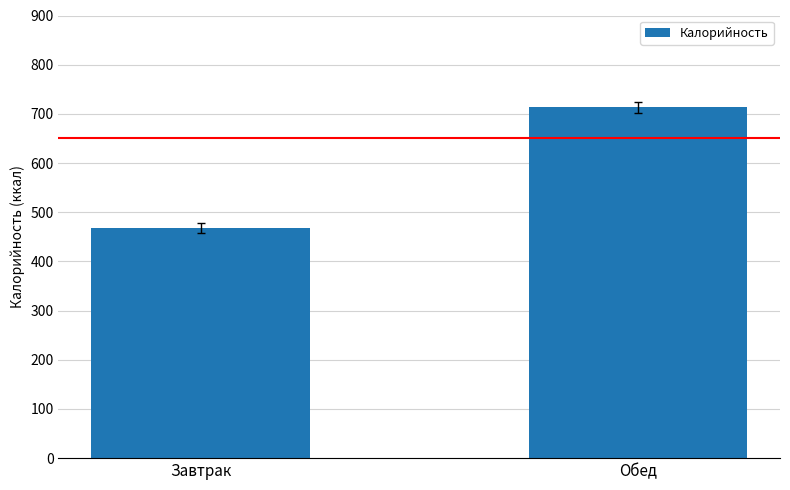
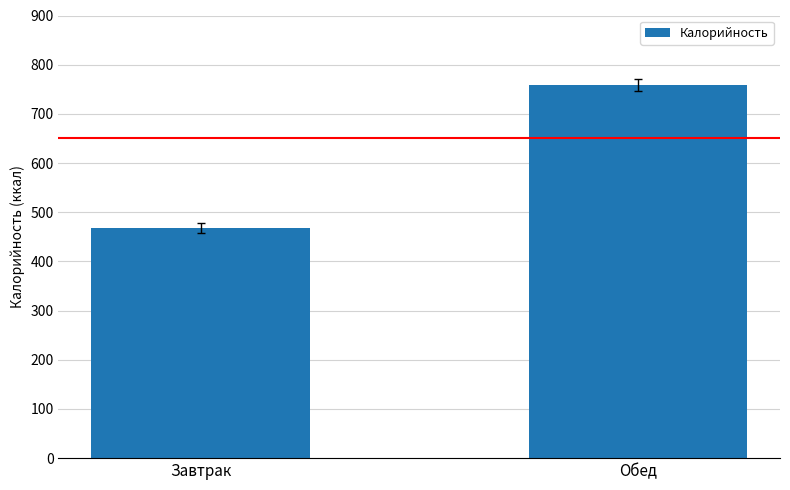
Калорийность, Обед: 710 -> 760
